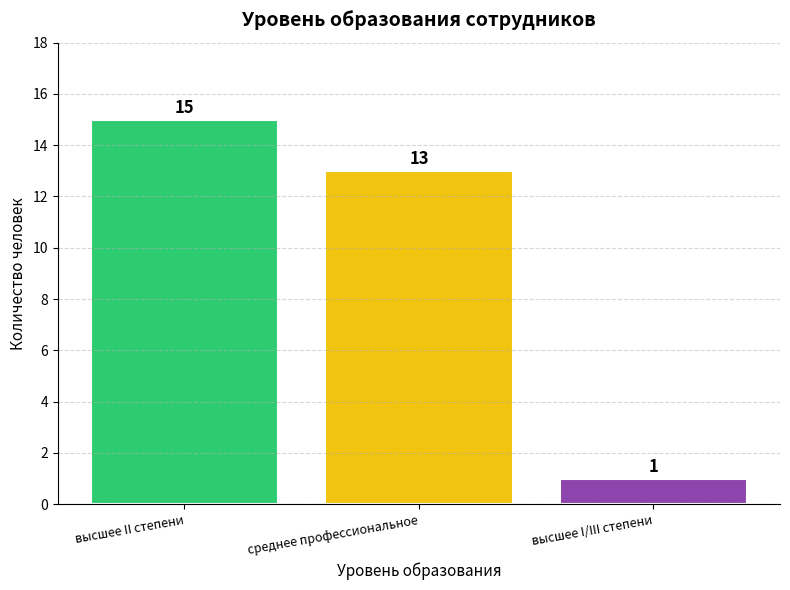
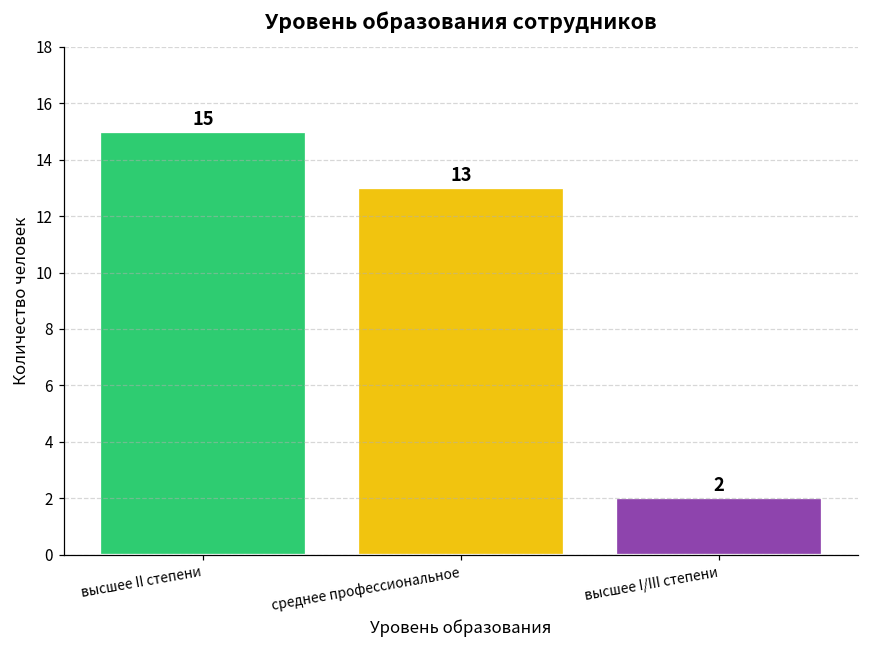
высшее I/III степени: 1 -> 2
